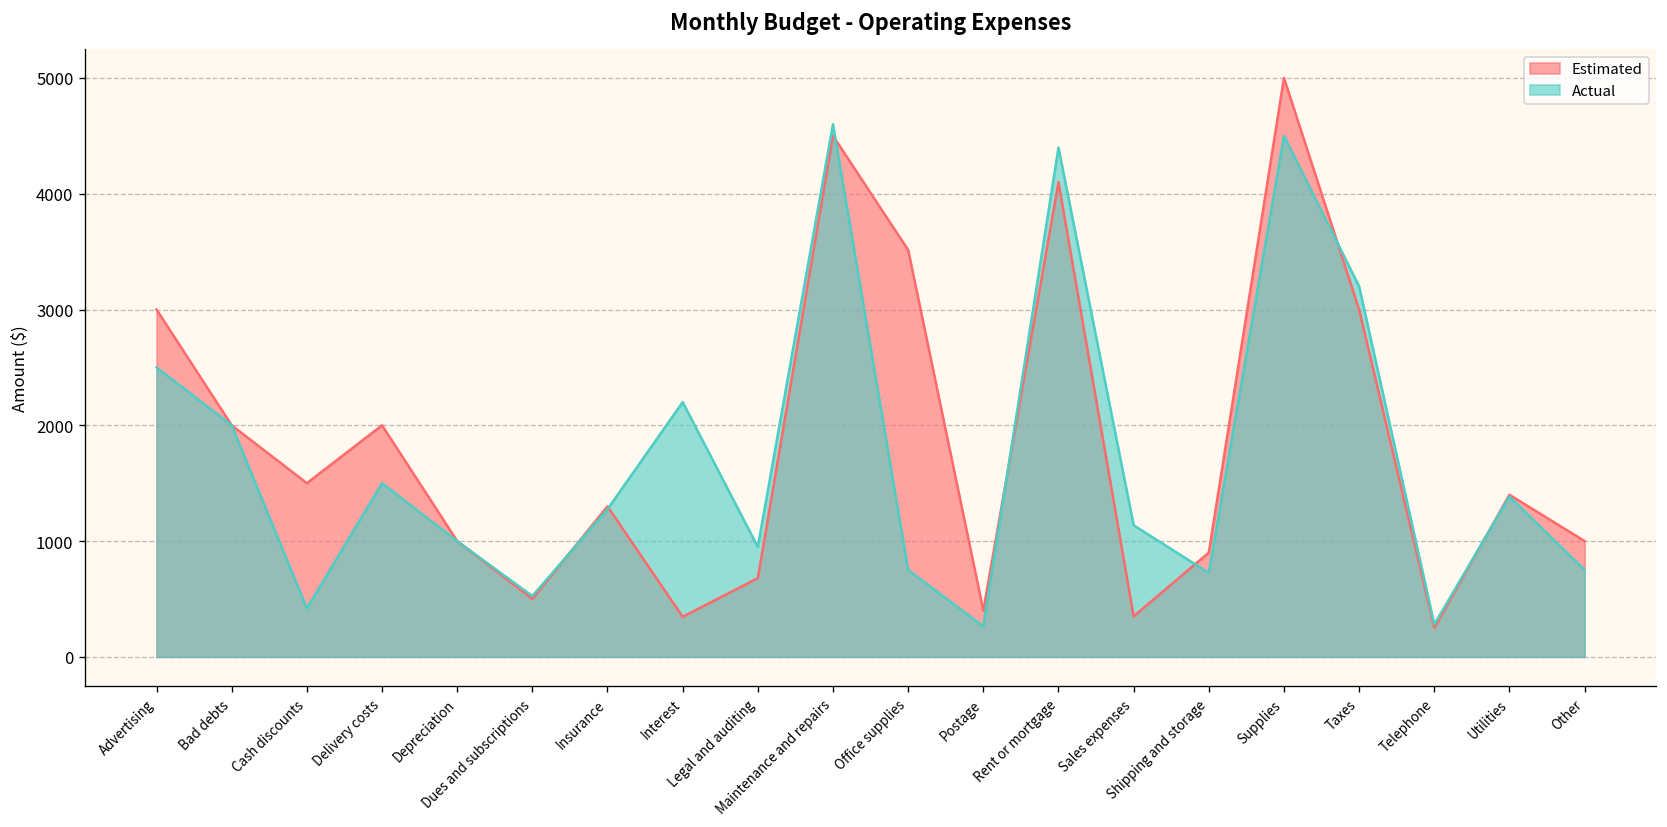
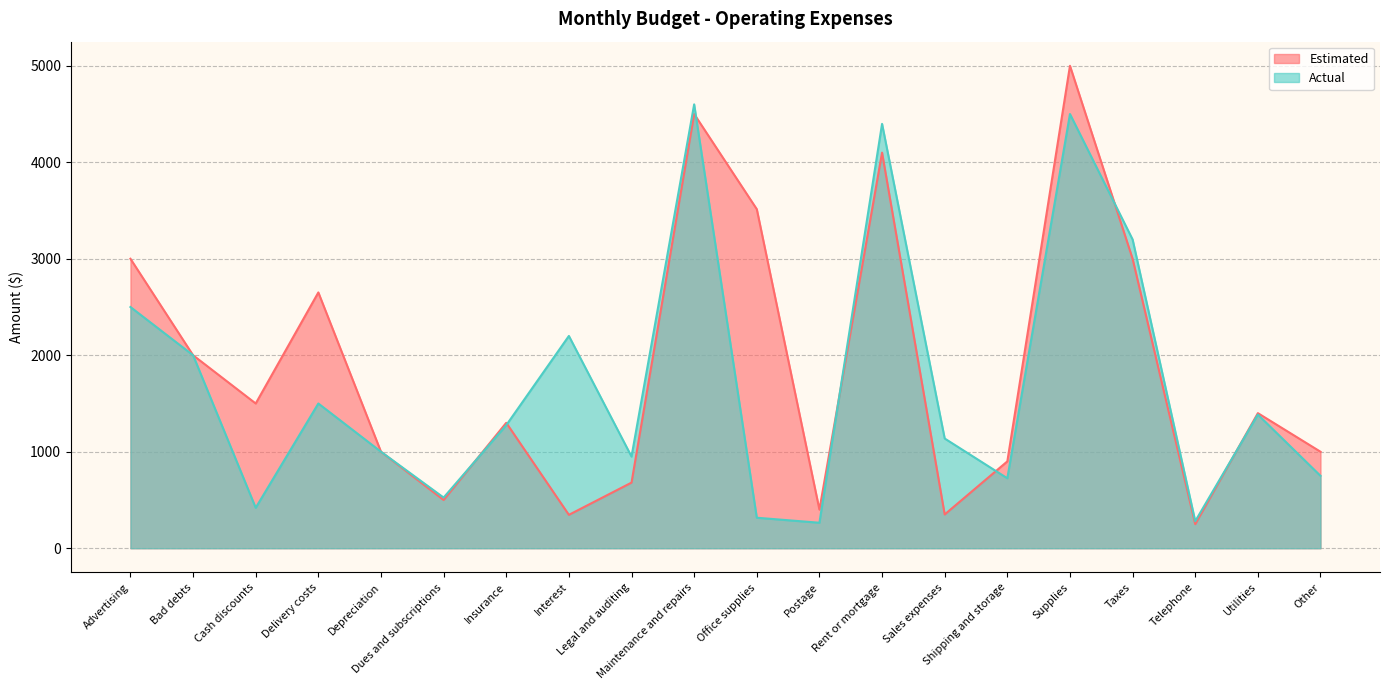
Estimated, Delivery costs: 2000 -> 2700
Actual, Office supplies: 800 -> 300
